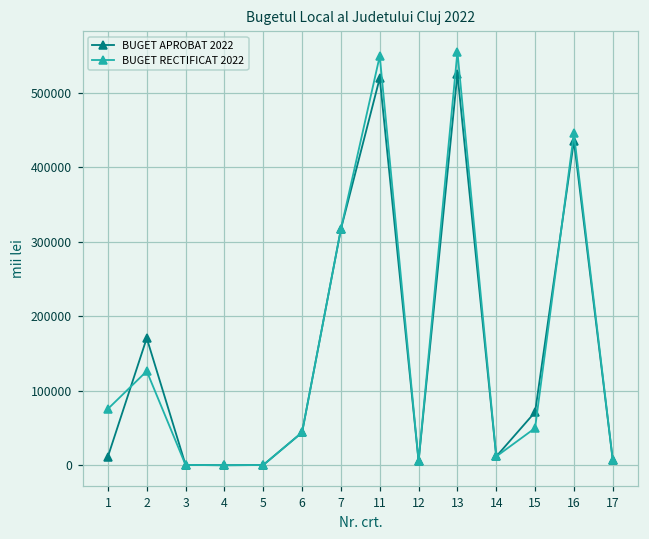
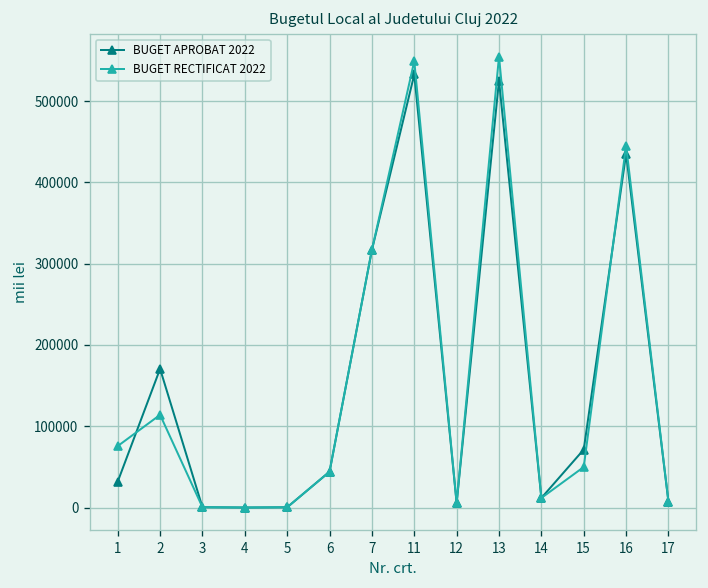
BUGET APROBAT 2022, 1: 10000 -> 30000
BUGET RECTIFICAT 2022, 2: 130000 -> 110000
BUGET APROBAT 2022, 11: 520000 -> 530000
